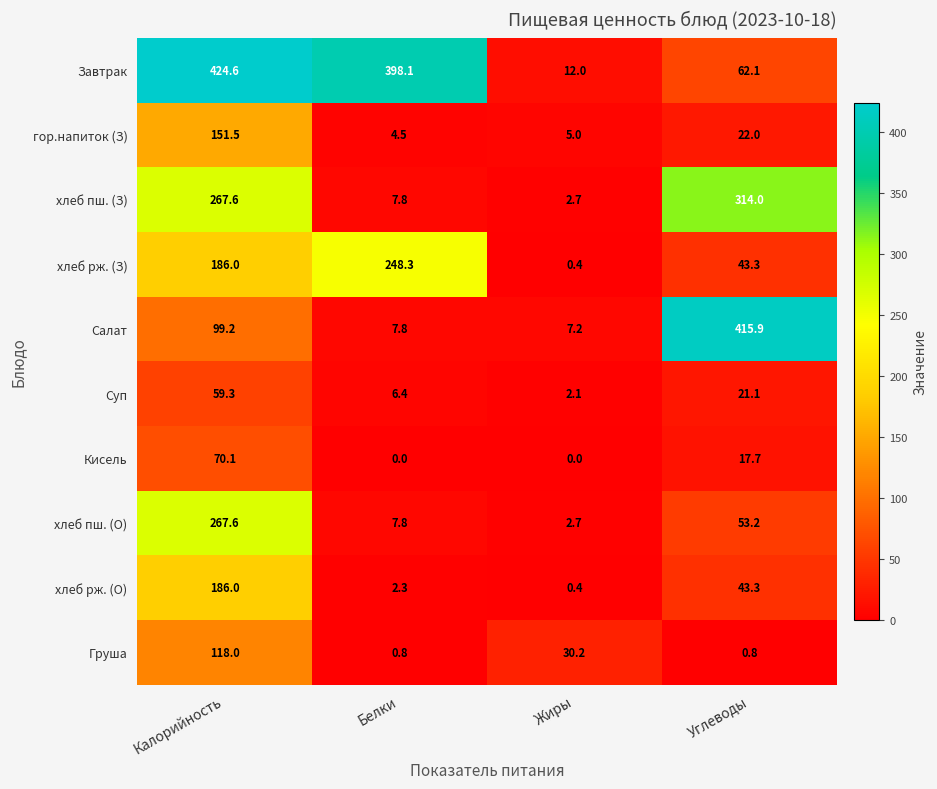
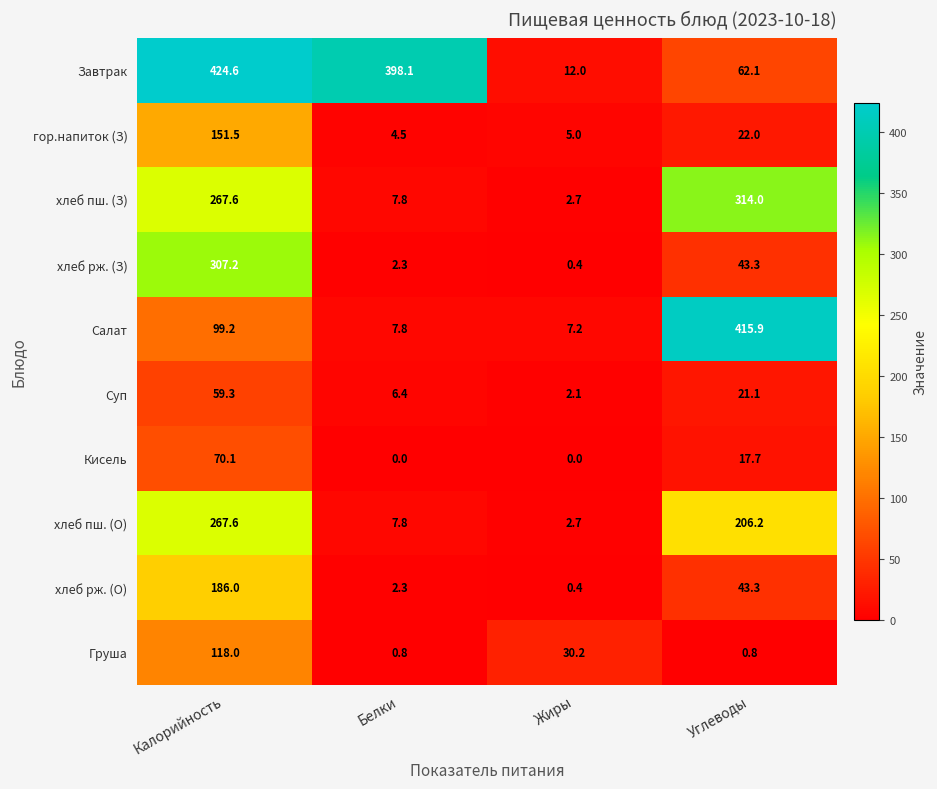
хлеб рж. (З), Калорийность: 186.0 -> 307.2
хлеб рж. (З), Белки: 248.3 -> 2.3
хлеб пш. (О), Углеводы: 53.2 -> 206.2
